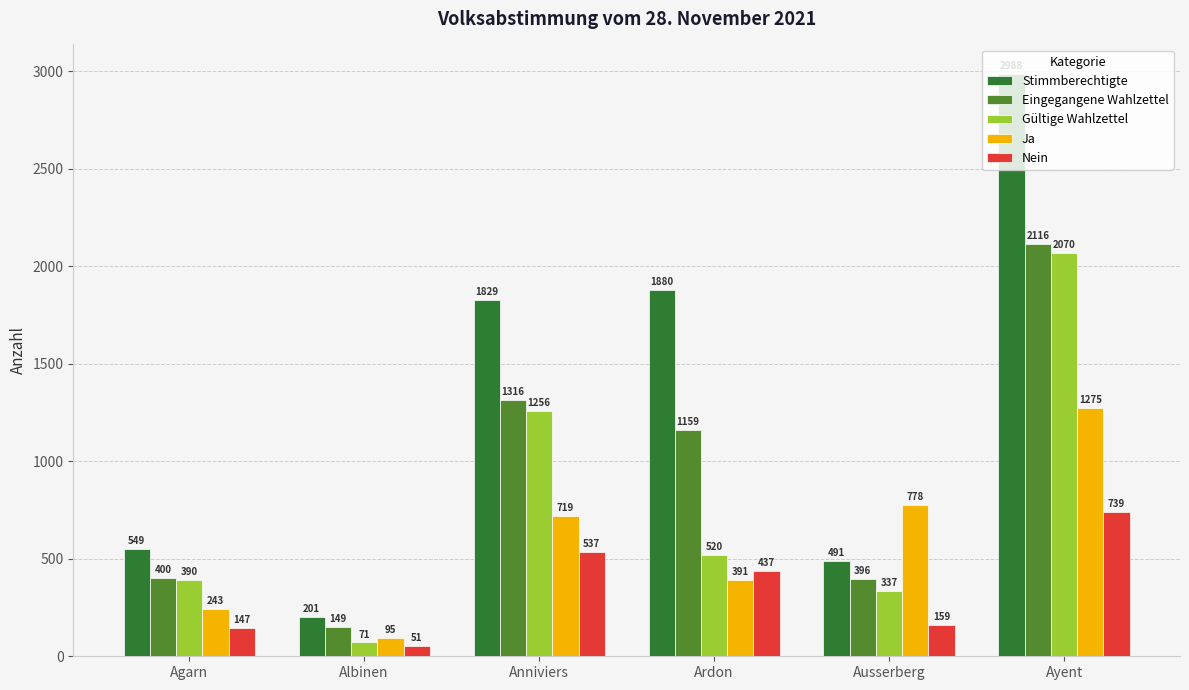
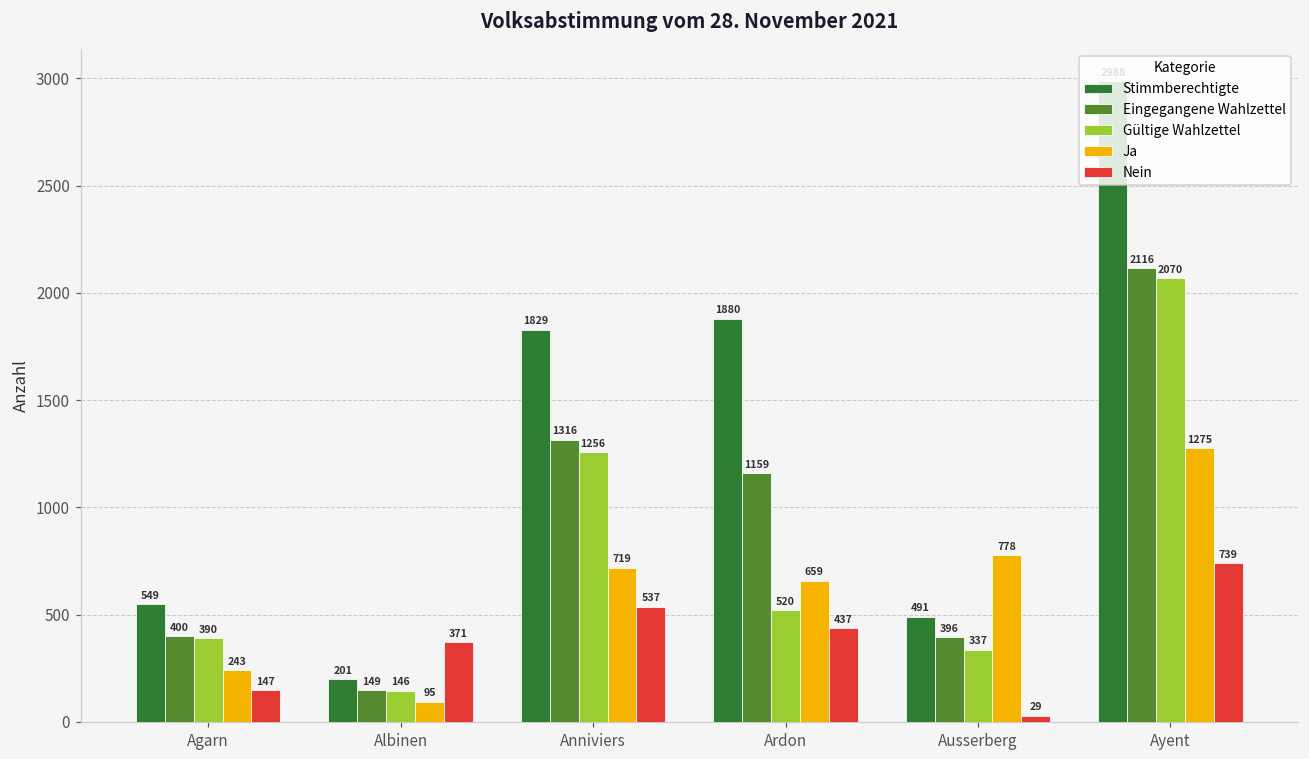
Gültige Wahlzettel, Albinen: 71 -> 146
Nein, Albinen: 51 -> 371
Ja, Ardon: 391 -> 659
Nein, Ausserberg: 159 -> 29
